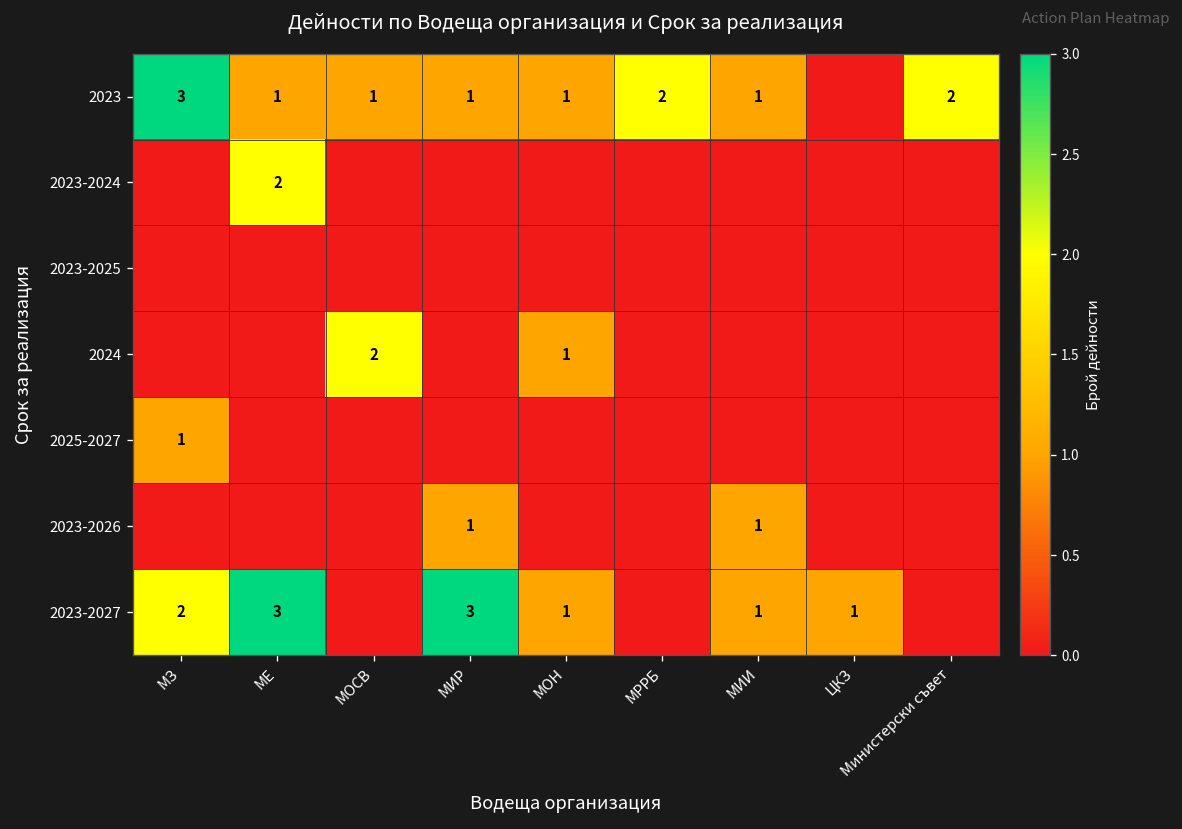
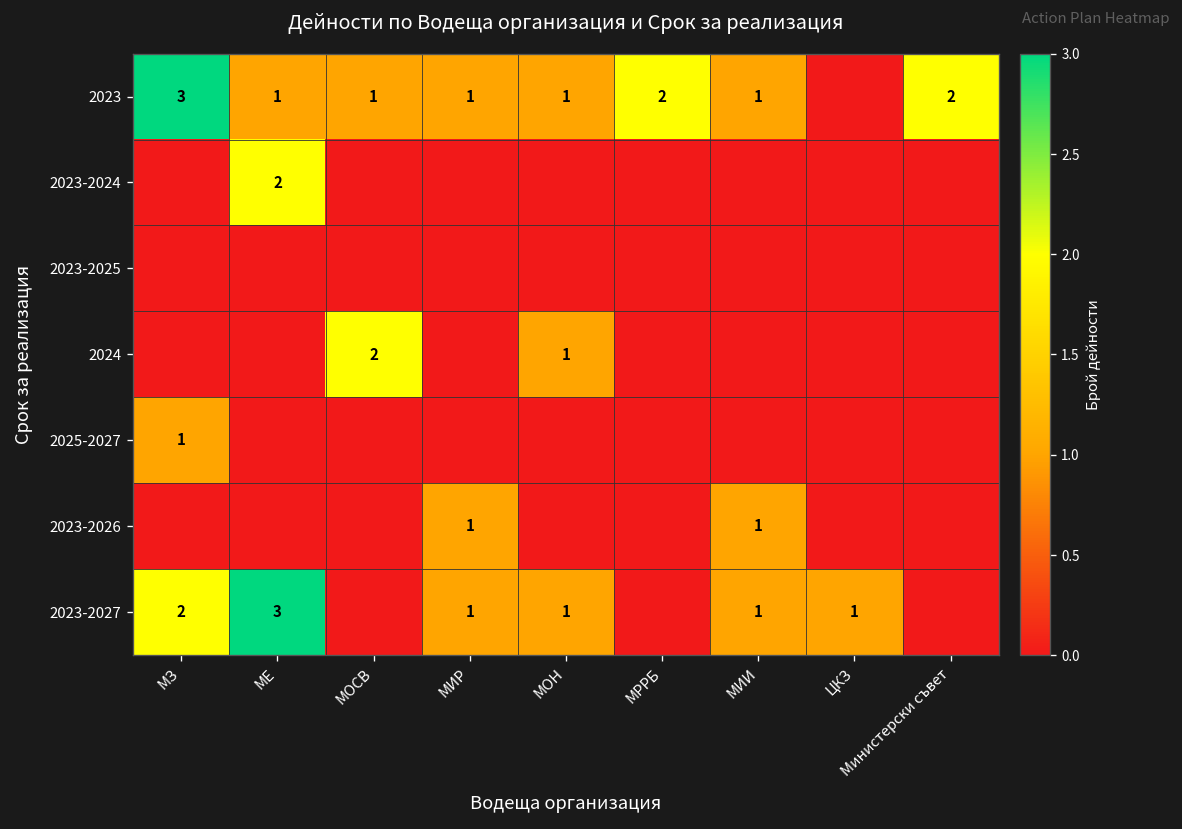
2023-2027, МИР: 3 -> 1
